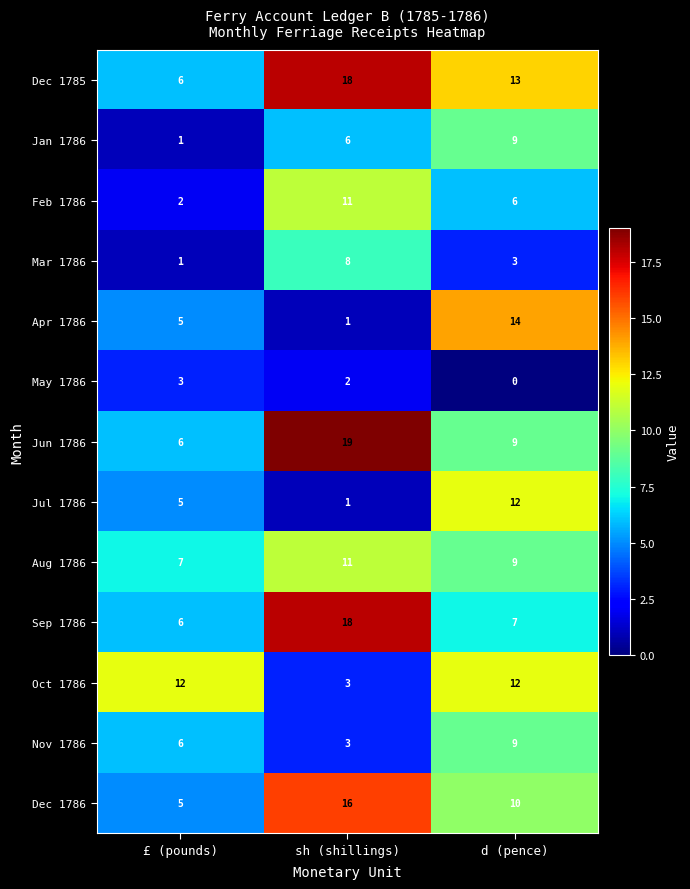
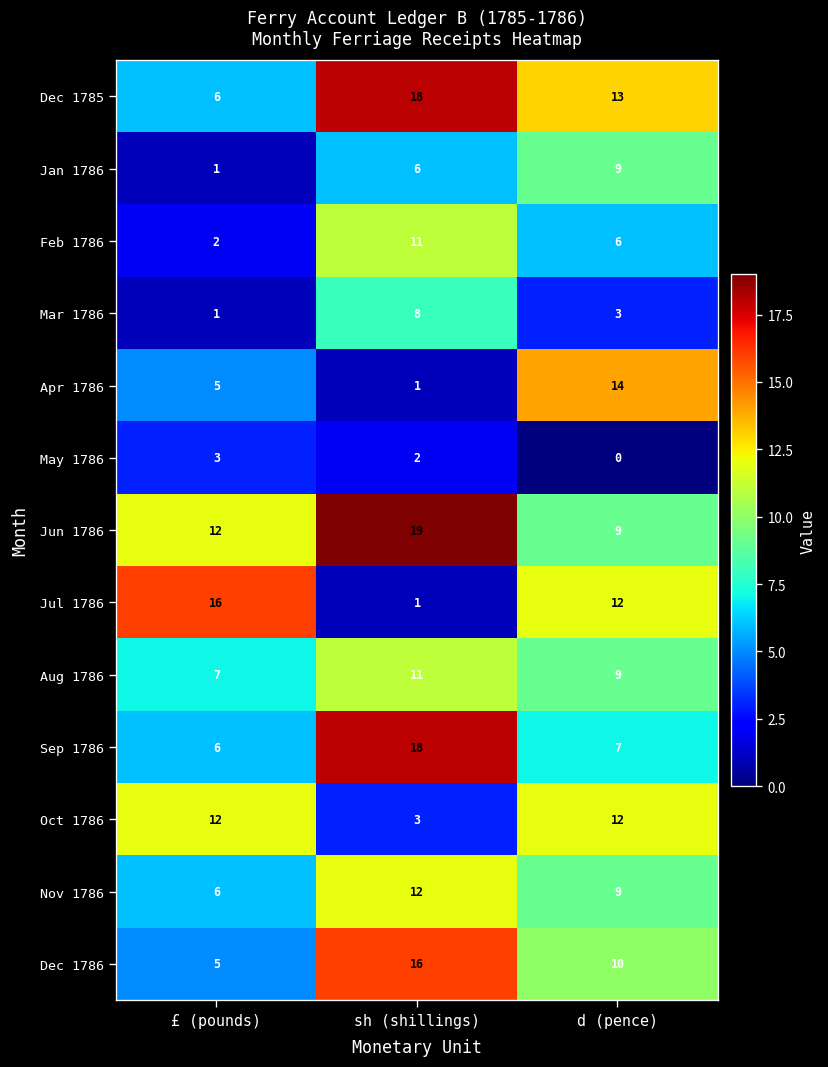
Jun 1786, £ (pounds): 6 -> 12
Jul 1786, £ (pounds): 5 -> 16
Nov 1786, sh (shillings): 3 -> 12
